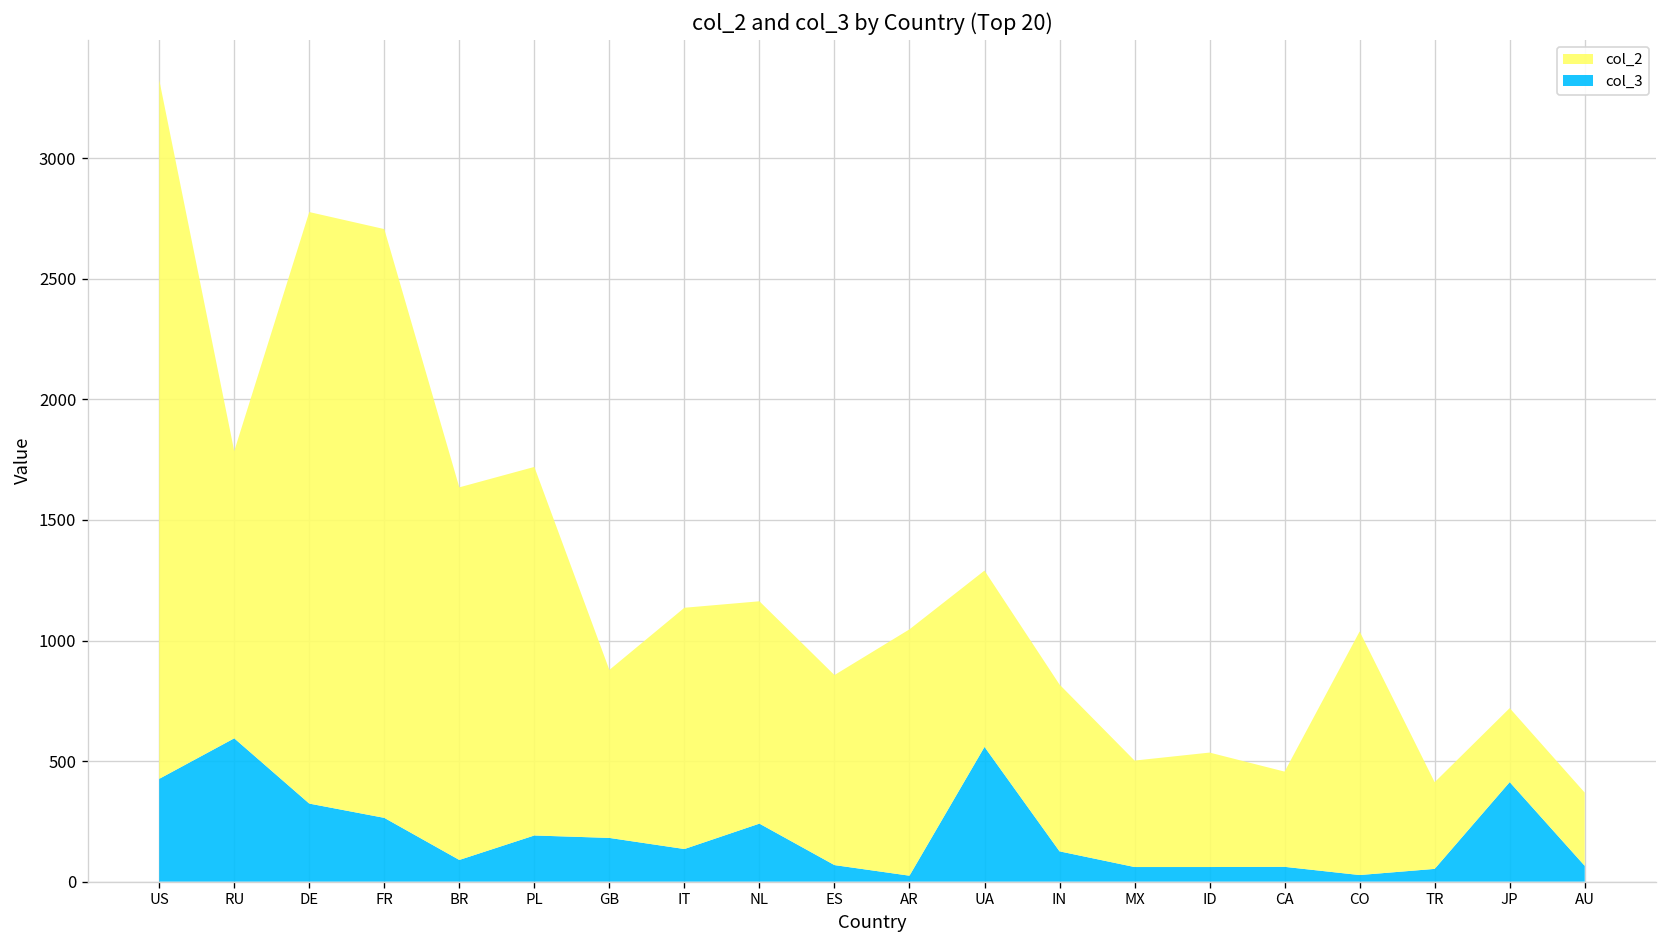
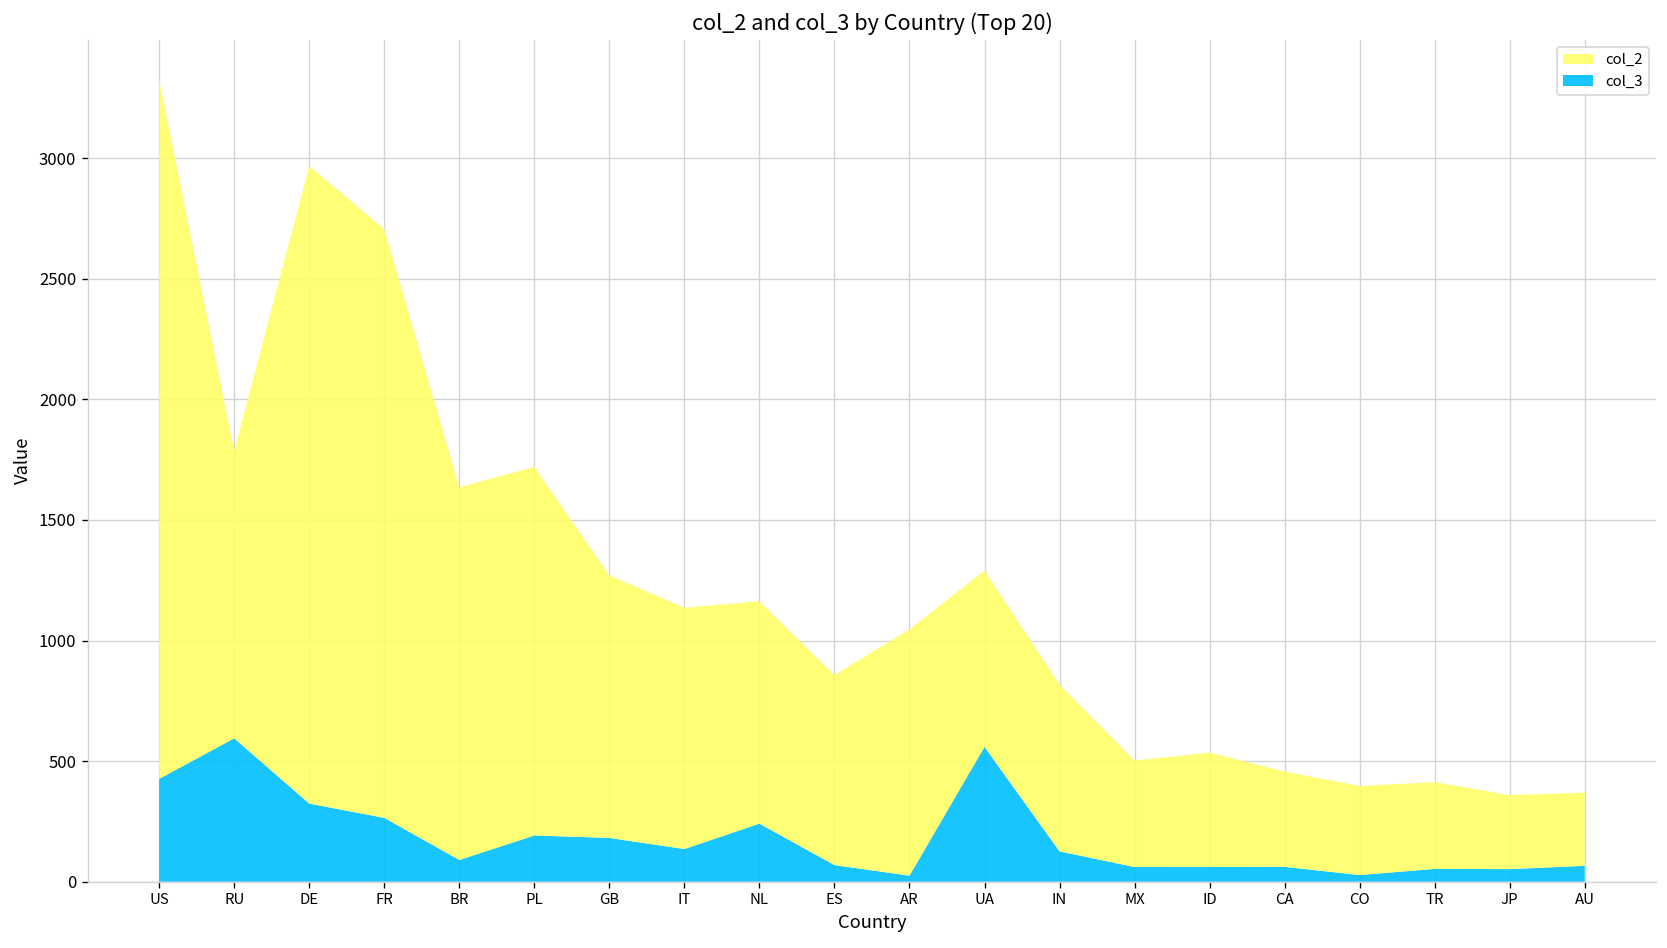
col_2, DE: 2450 -> 2640
col_2, GB: 700 -> 1090
col_2, CO: 1010 -> 370
col_3, JP: 410 -> 50
